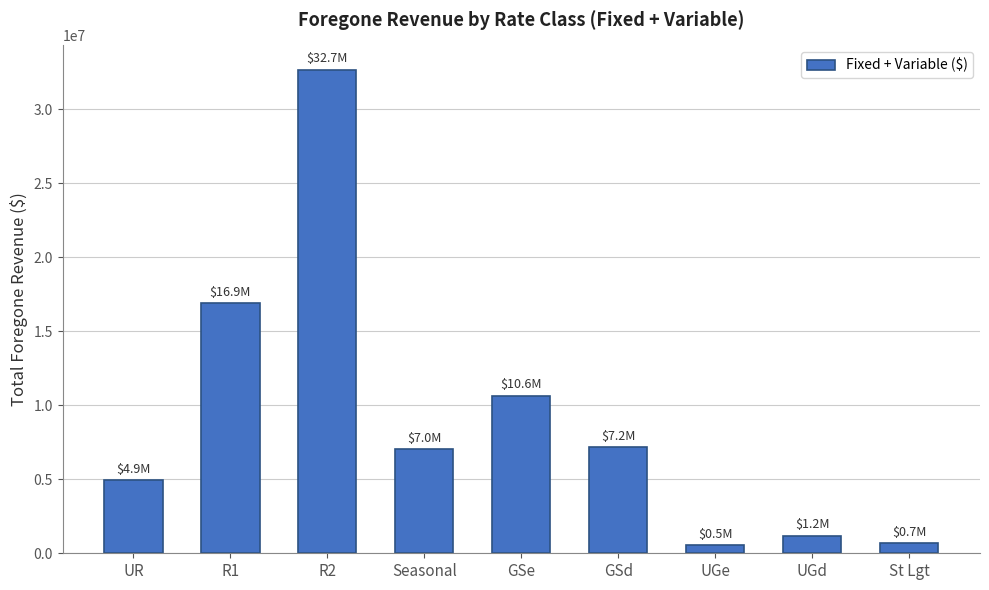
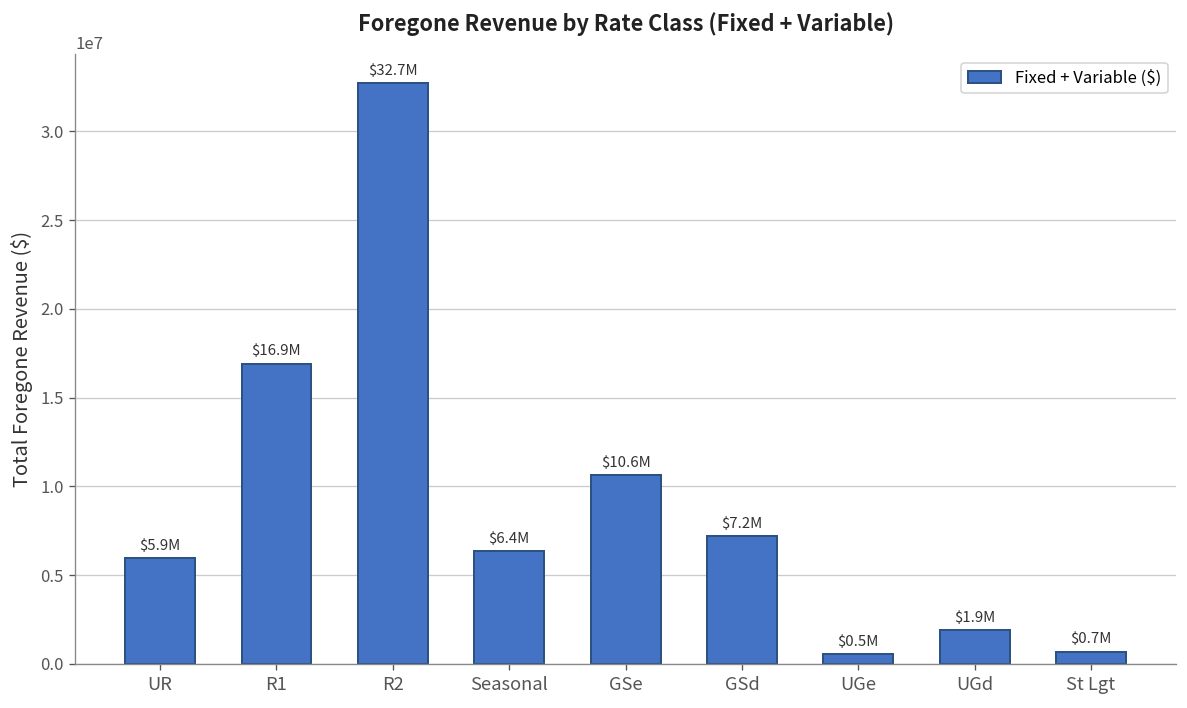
UR: $4.9M -> $5.9M
Seasonal: $7.0M -> $6.4M
UGd: $1.2M -> $1.9M
